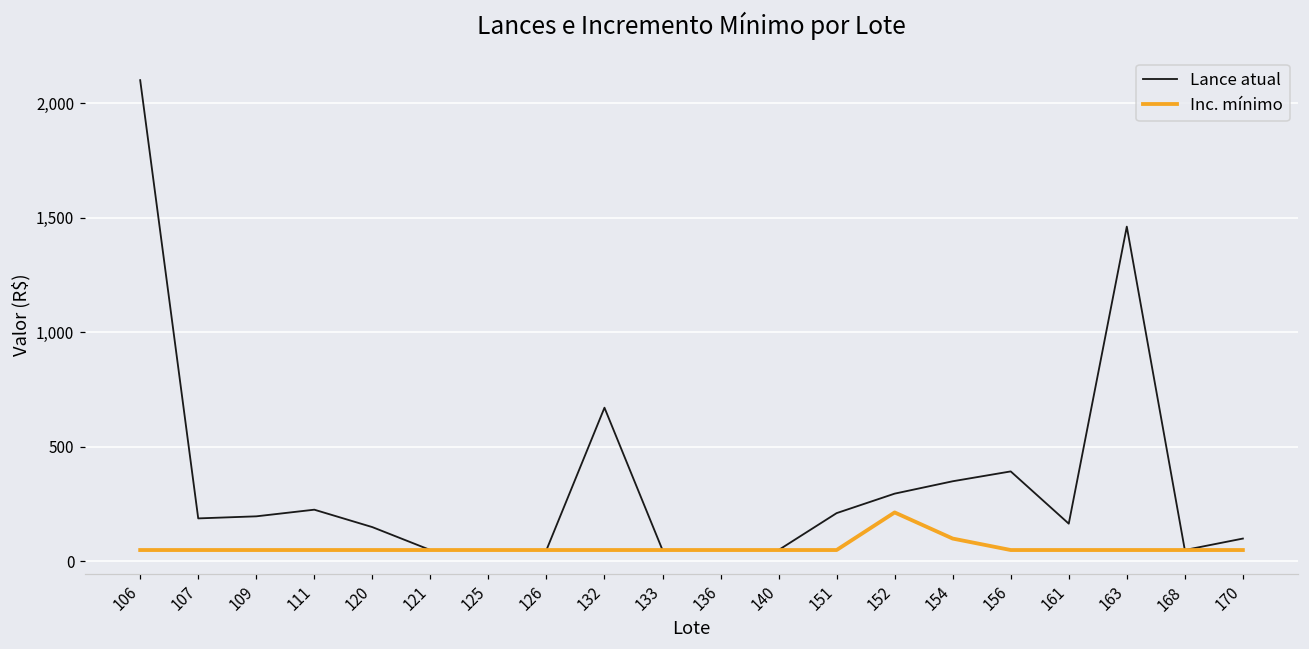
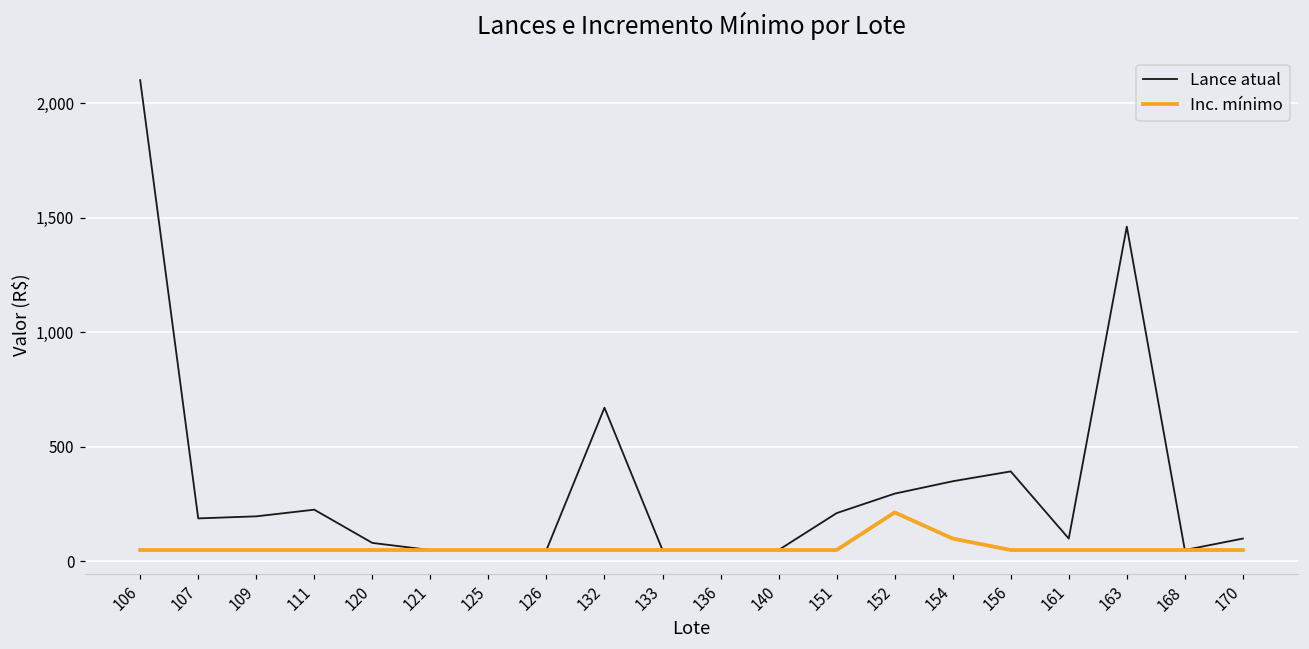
Lance atual, 120: 150 -> 80
Lance atual, 161: 170 -> 100
